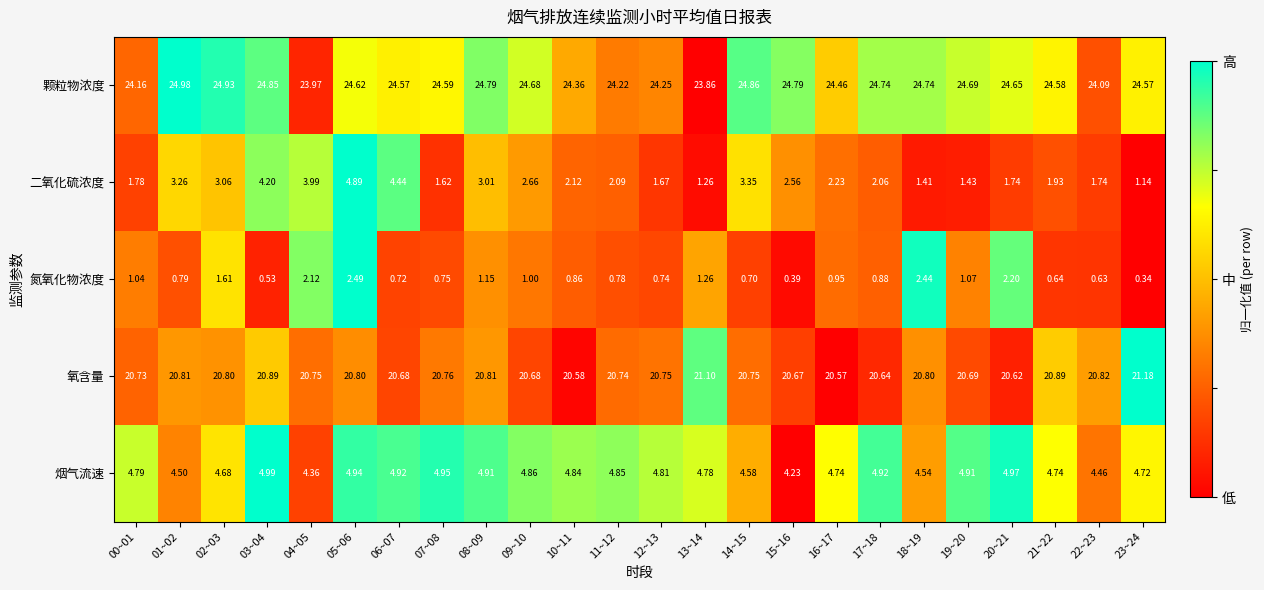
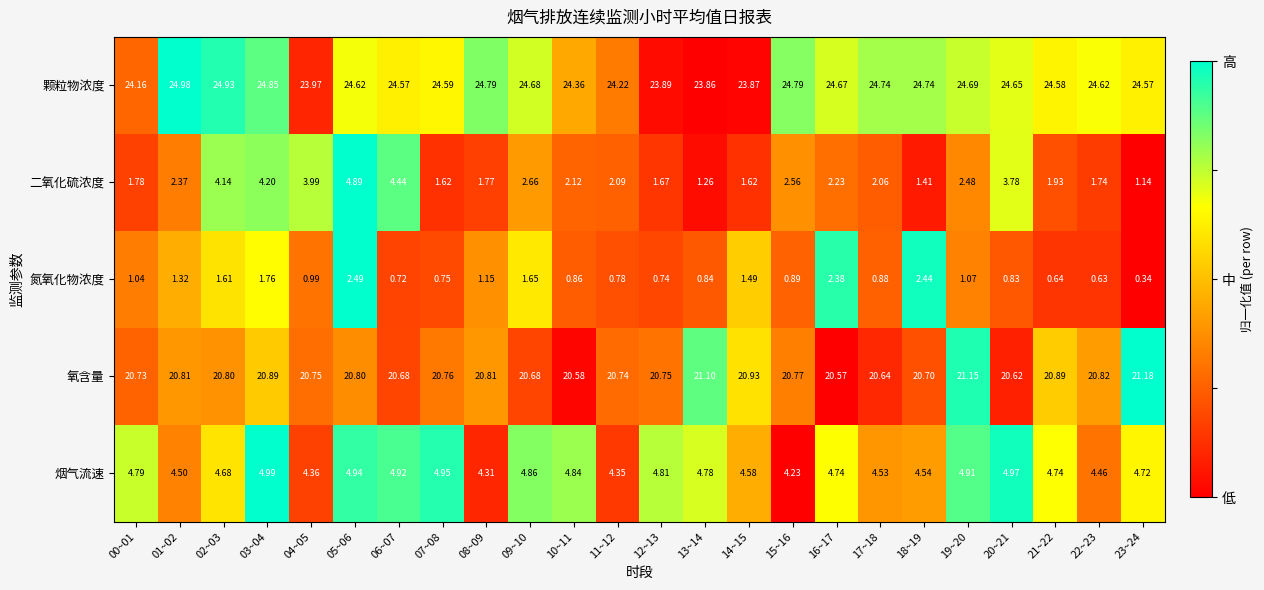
颗粒物浓度, 12~13: 24.25 -> 23.89
颗粒物浓度, 14~15: 24.86 -> 23.87
颗粒物浓度, 16~17: 24.46 -> 24.67
颗粒物浓度, 22~23: 24.09 -> 24.62
二氧化硫浓度, 01~02: 3.26 -> 2.37
二氧化硫浓度, 02~03: 3.06 -> 4.14
二氧化硫浓度, 08~09: 3.01 -> 1.77
二氧化硫浓度, 14~15: 3.35 -> 1.62
二氧化硫浓度, 19~20: 1.43 -> 2.48
二氧化硫浓度, 20~21: 1.74 -> 3.78
氮氧化物浓度, 01~02: 0.79 -> 1.32
氮氧化物浓度, 03~04: 0.53 -> 1.76
氮氧化物浓度, 04~05: 2.12 -> 0.99
氮氧化物浓度, 09~10: 1.00 -> 1.65
氮氧化物浓度, 13~14: 1.26 -> 0.84
氮氧化物浓度, 14~15: 0.70 -> 1.49
氮氧化物浓度, 15~16: 0.39 -> 0.89
氮氧化物浓度, 16~17: 0.95 -> 2.38
氮氧化物浓度, 20~21: 2.20 -> 0.83
氧含量, 14~15: 20.75 -> 20.93
氧含量, 15~16: 20.67 -> 20.77
氧含量, 18~19: 20.80 -> 20.70
氧含量, 19~20: 20.69 -> 21.15
烟气流速, 08~09: 4.91 -> 4.31
烟气流速, 11~12: 4.85 -> 4.35
烟气流速, 17~18: 4.92 -> 4.53
